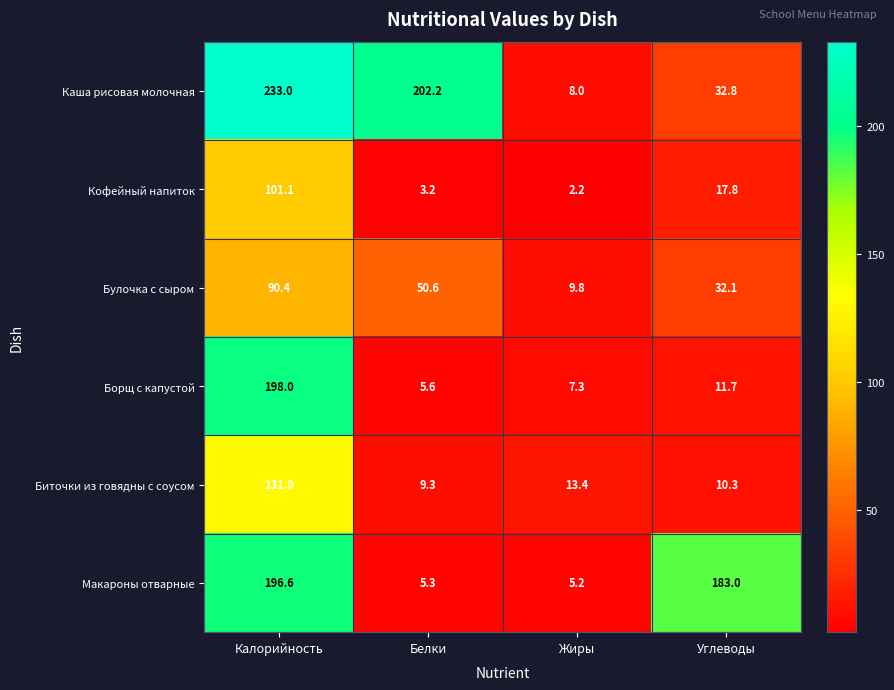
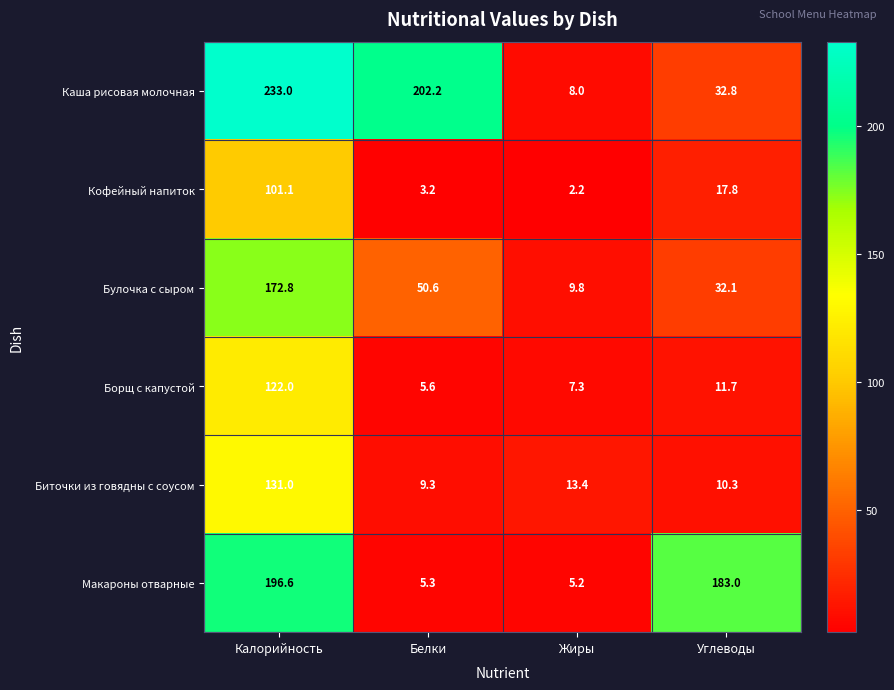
Булочка с сыром, Калорийность: 90.4 -> 172.8
Борщ с капустой, Калорийность: 198.0 -> 122.0
